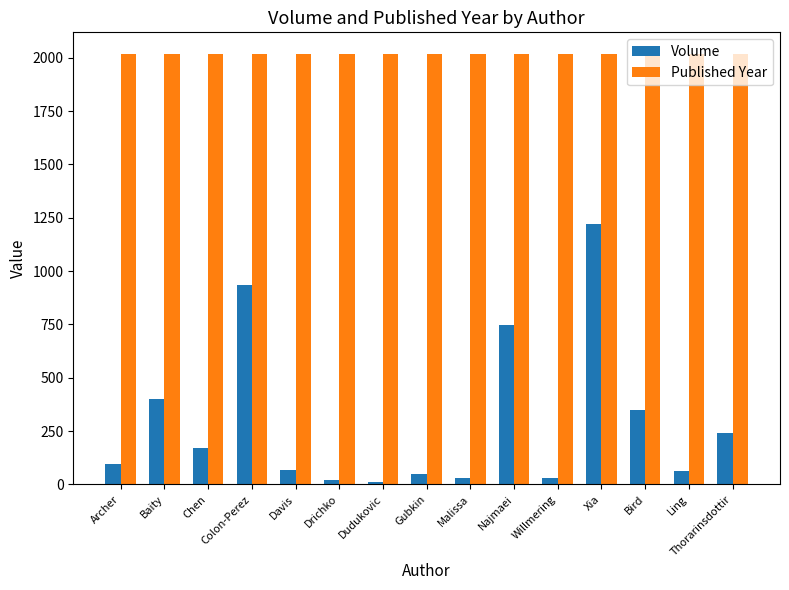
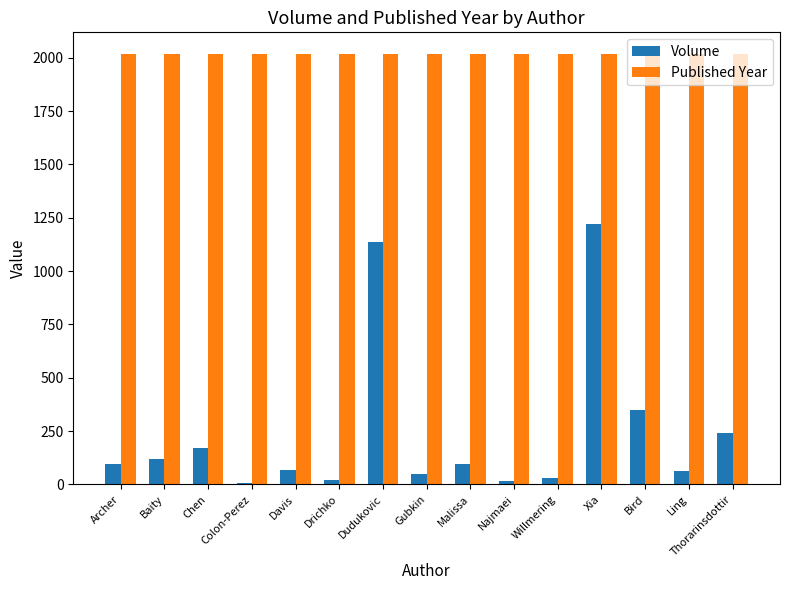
Volume, Baity: 400 -> 120
Volume, Colon-Perez: 940 -> 10
Volume, Dudukovic: 10 -> 1140
Volume, Malissa: 30 -> 100
Volume, Najmaei: 750 -> 10
